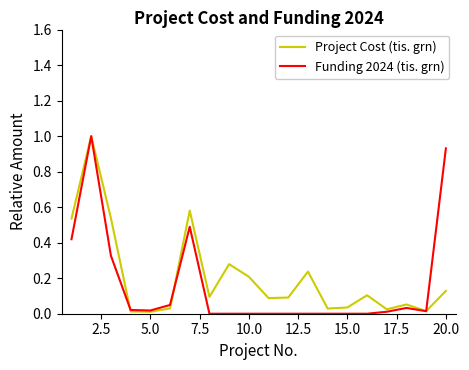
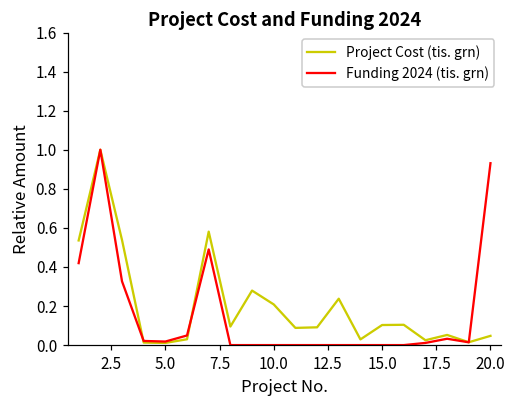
Project Cost (tis. grn), 15.0: 0.04 -> 0.10
Project Cost (tis. grn), 20.0: 0.13 -> 0.05
